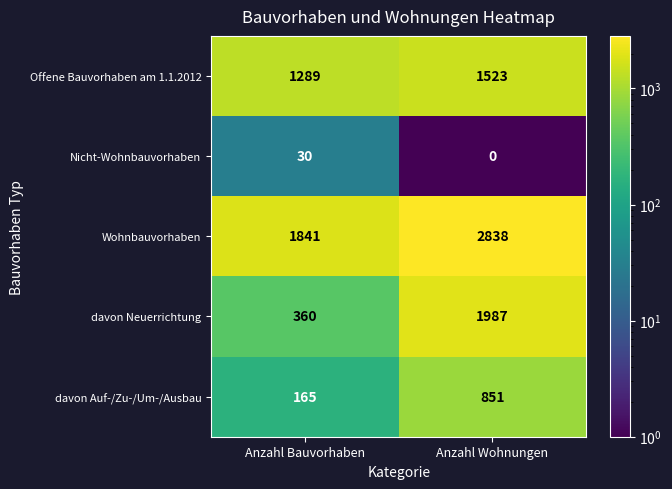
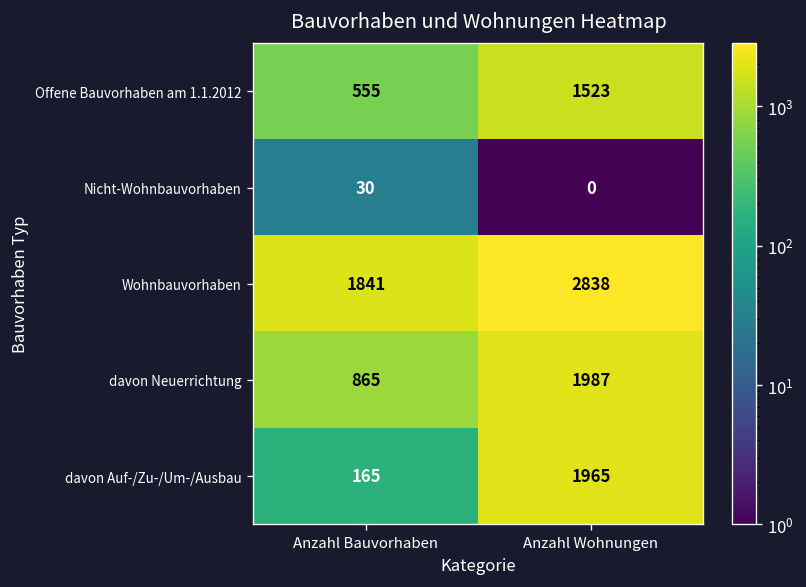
Offene Bauvorhaben am 1.1.2012, Anzahl Bauvorhaben: 1289 -> 555
davon Neuerrichtung, Anzahl Bauvorhaben: 360 -> 865
davon Auf-/Zu-/Um-/Ausbau, Anzahl Wohnungen: 851 -> 1965
